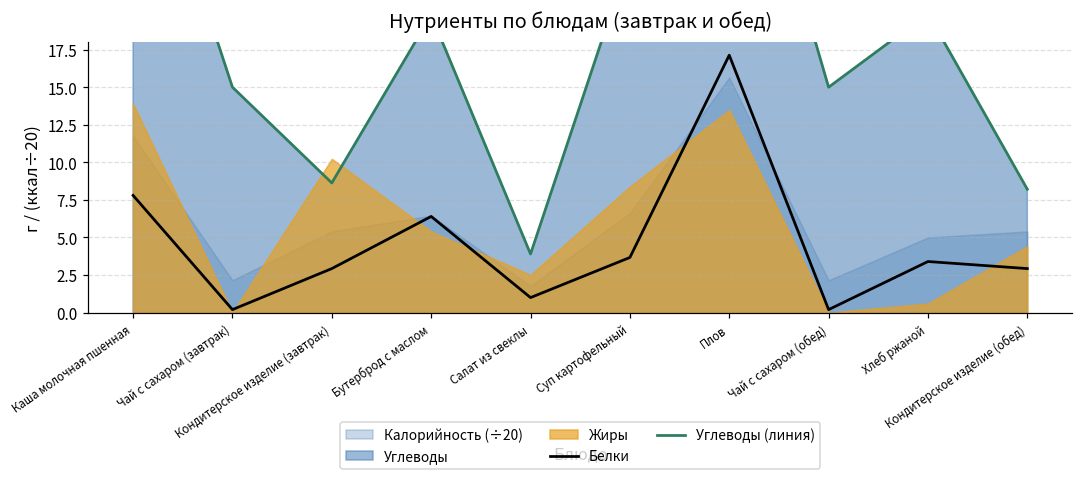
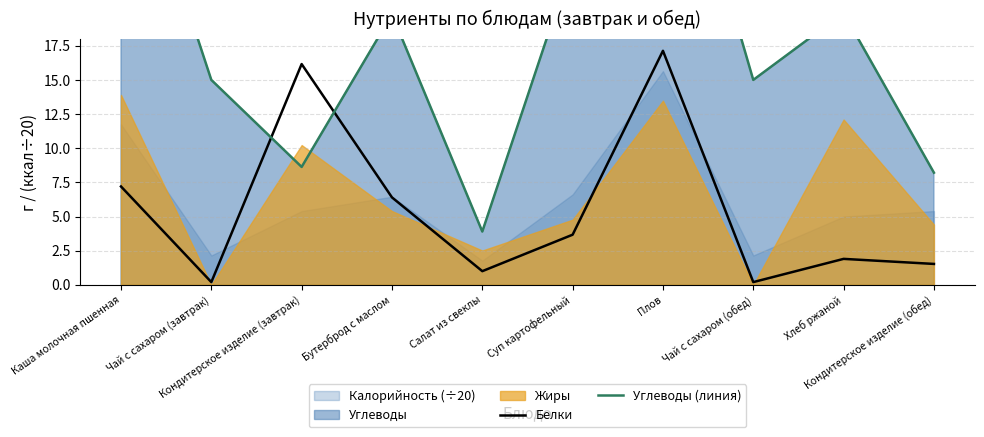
Белки, Каша молочная пшенная: 7.8 -> 7.2
Белки, Кондитерское изделие (завтрак): 2.9 -> 16.2
Жиры, Суп картофельный: 8.4 -> 4.8
Белки, Хлеб ржаной: 3.4 -> 1.9
Жиры, Хлеб ржаной: 0.6 -> 12.1
Белки, Кондитерское изделие (обед): 2.9 -> 1.5
